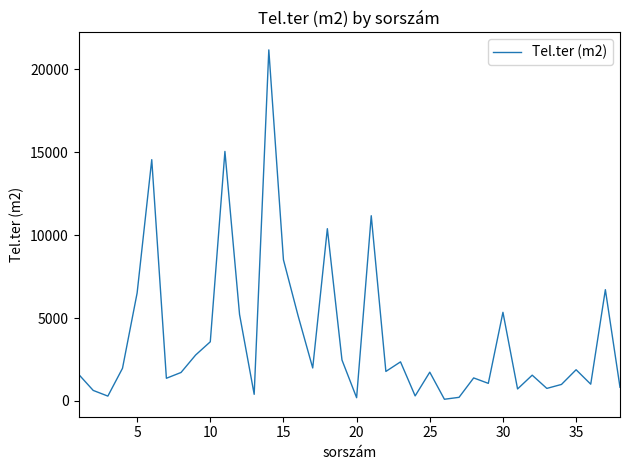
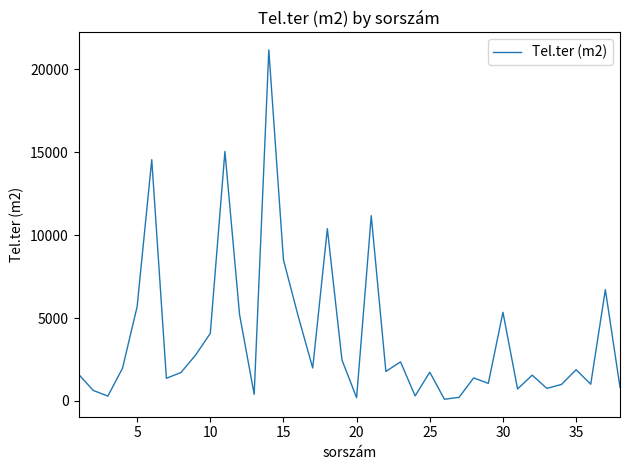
5: 6500 -> 5700
10: 3600 -> 4100
